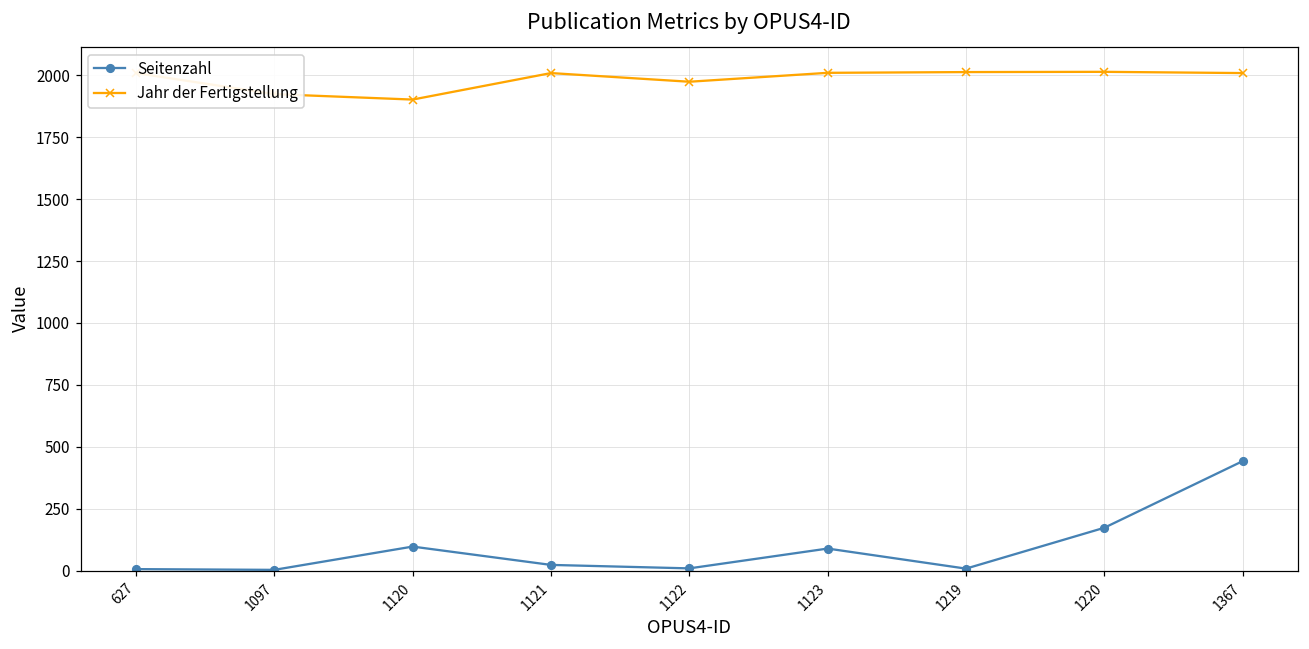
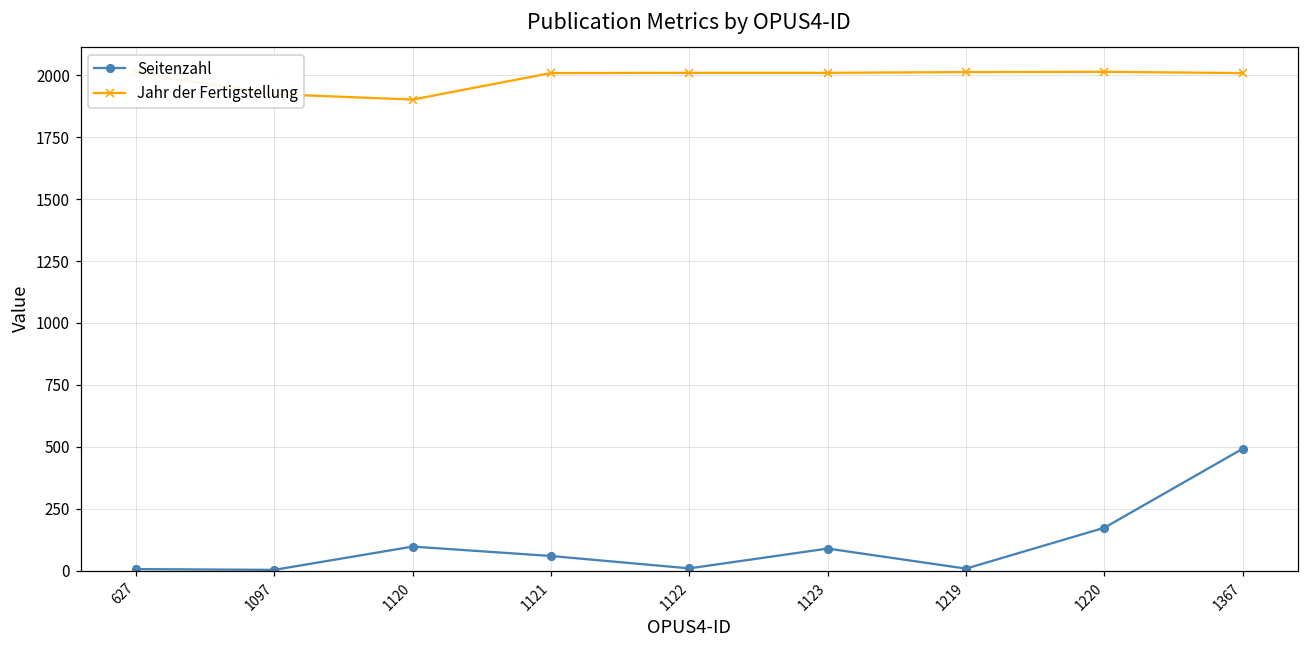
Seitenzahl, 1121: 20 -> 60
Jahr der Fertigstellung, 1122: 1970 -> 2010
Seitenzahl, 1367: 440 -> 490
